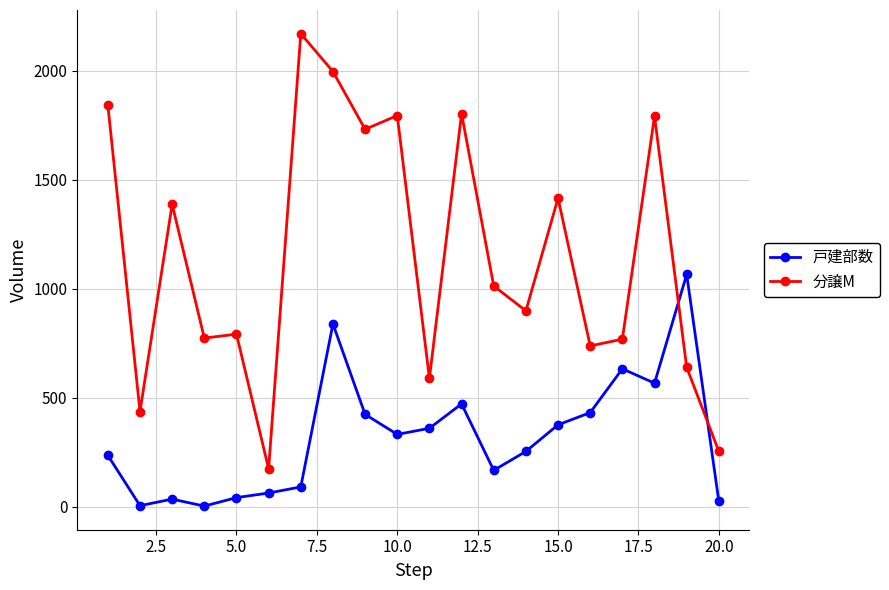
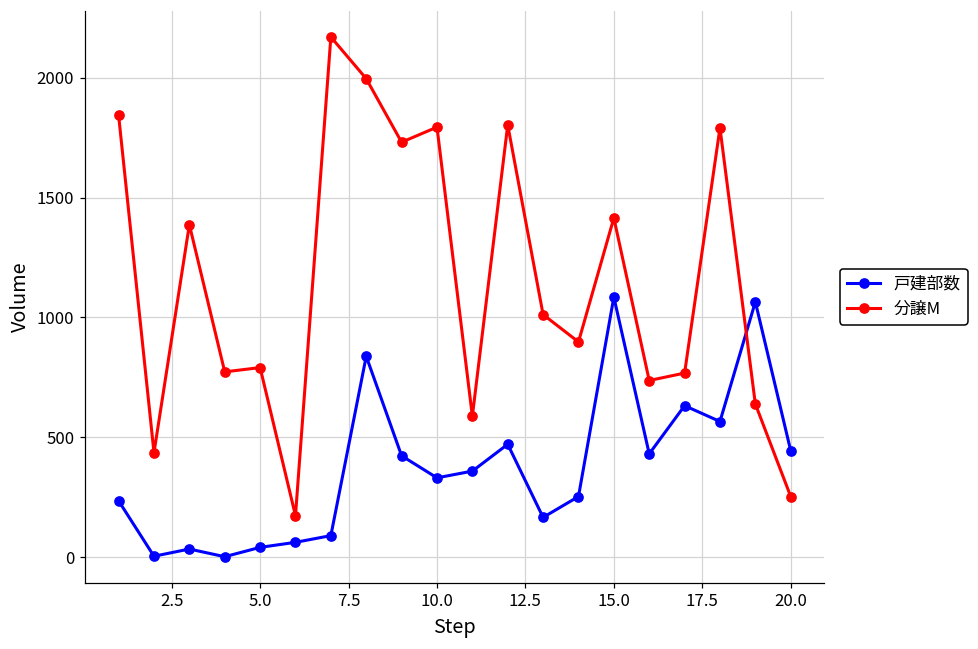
戸建部数, 15.0: 380 -> 1090
戸建部数, 20.0: 20 -> 440
